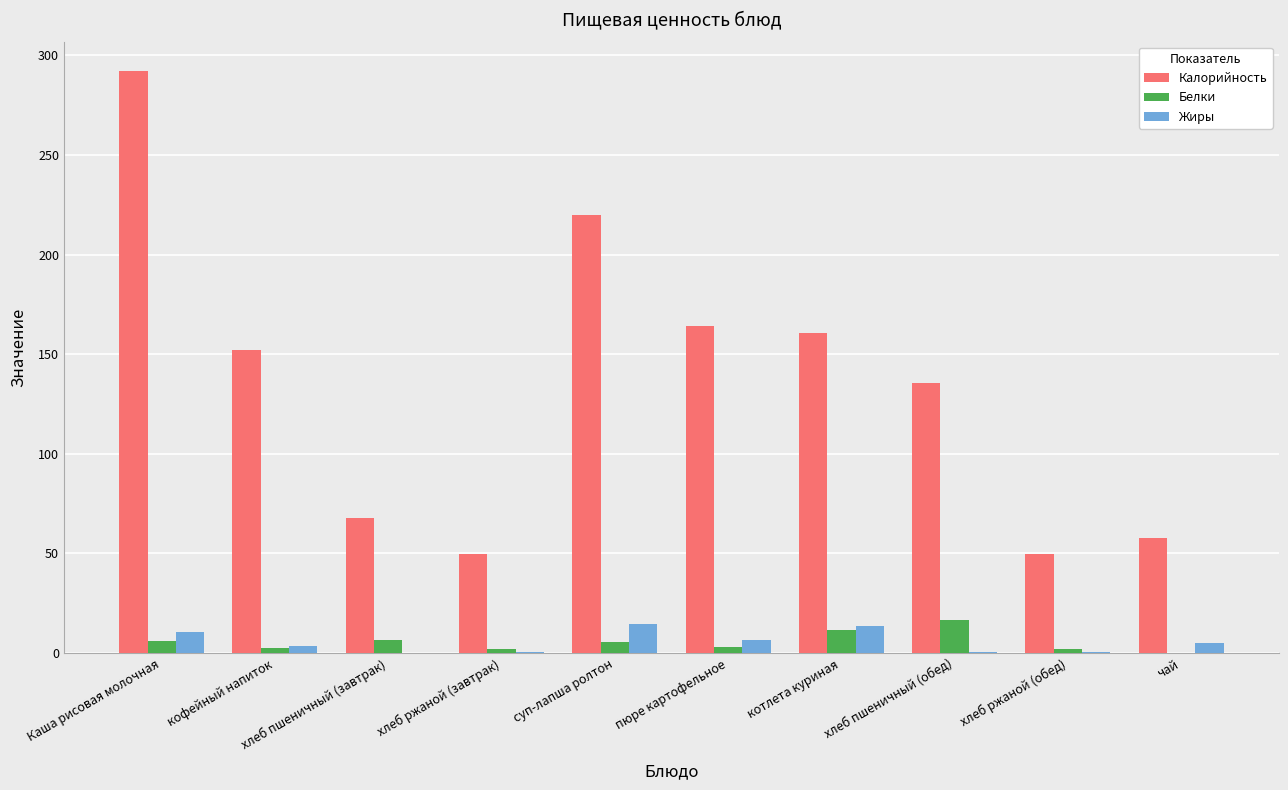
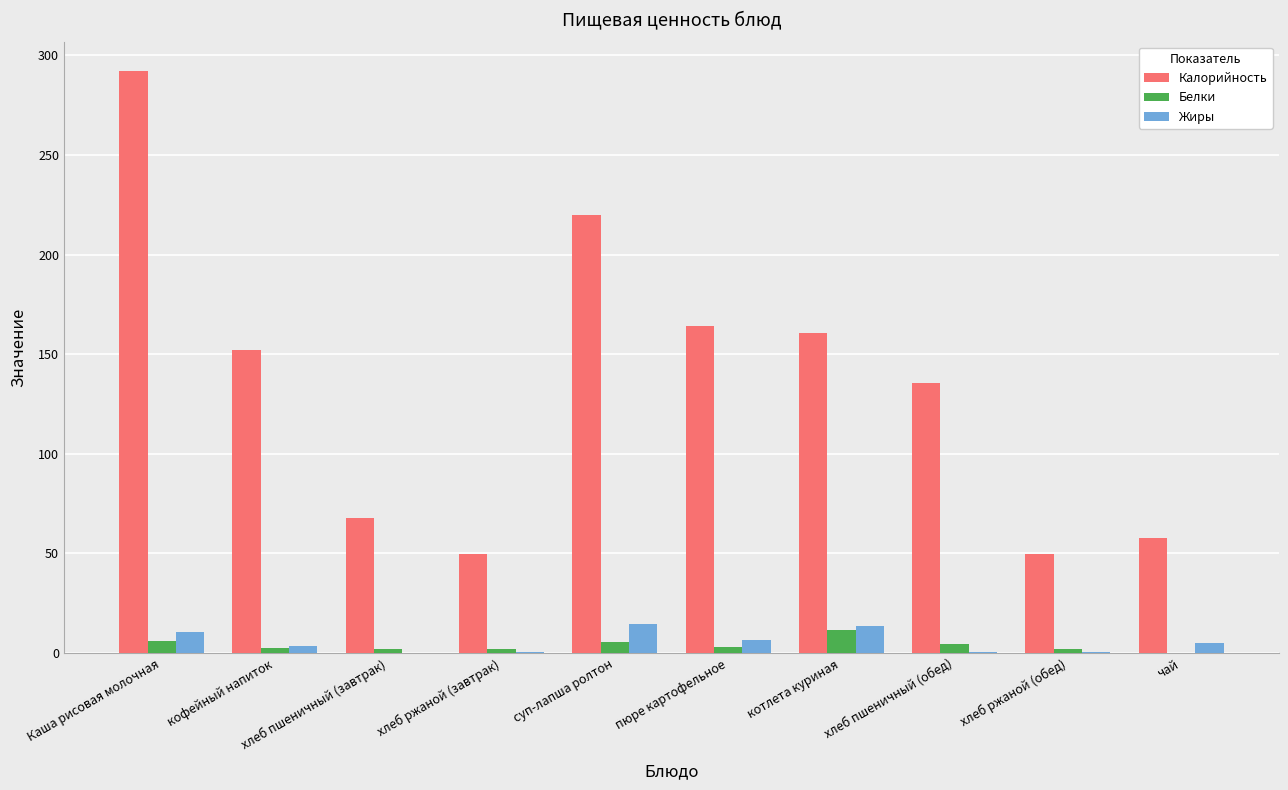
Белки, хлеб пшеничный (завтрак): 6 -> 2
Белки, хлеб пшеничный (обед): 17 -> 5
